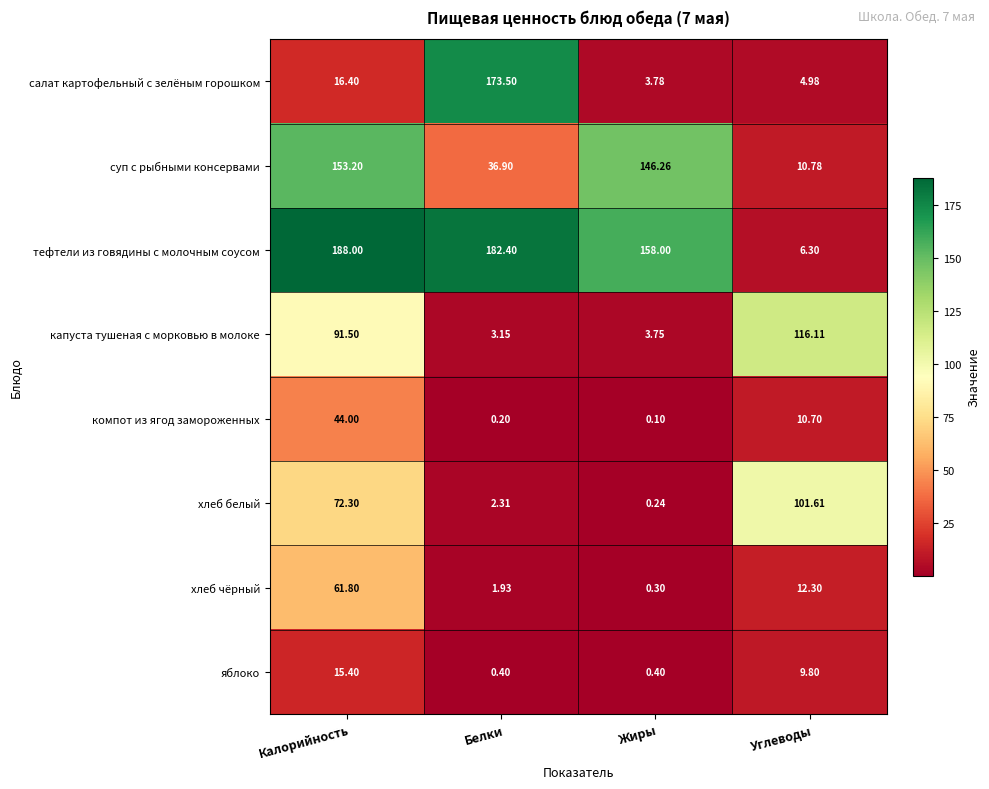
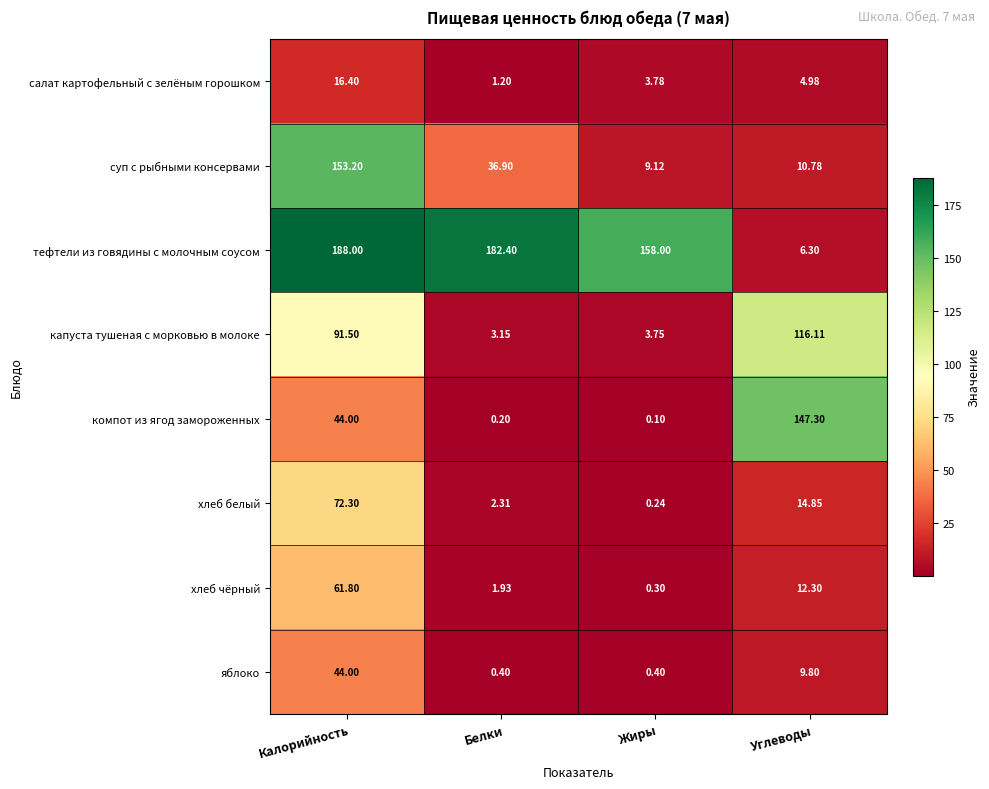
салат картофельный с зелёным горошком, Белки: 173.50 -> 1.20
суп с рыбными консервами, Жиры: 146.26 -> 9.12
компот из ягод замороженных, Углеводы: 10.70 -> 147.30
хлеб белый, Углеводы: 101.61 -> 14.85
яблоко, Калорийность: 15.40 -> 44.00
